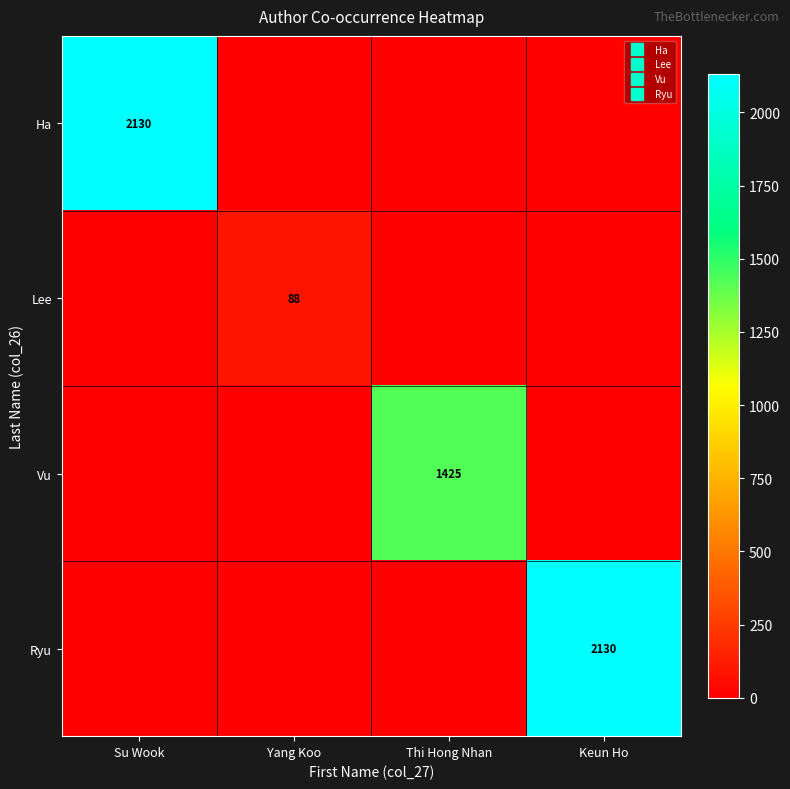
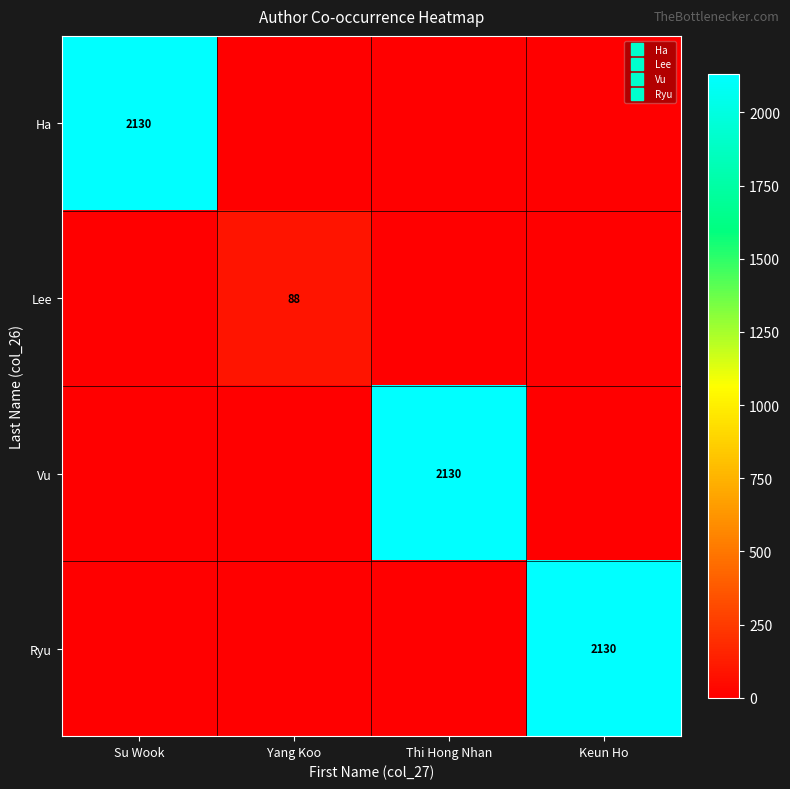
Vu, Thi Hong Nhan: 1425 -> 2130
